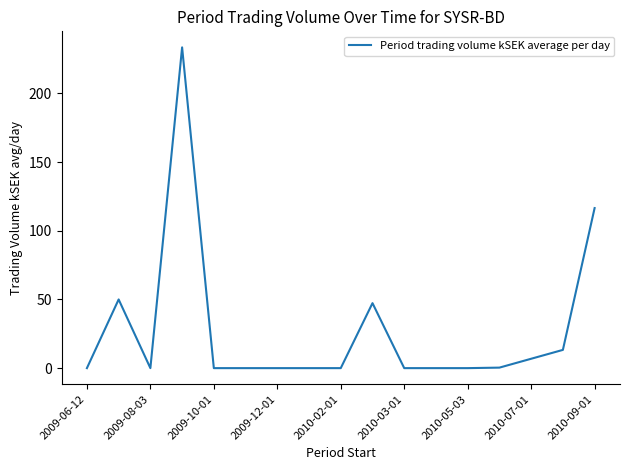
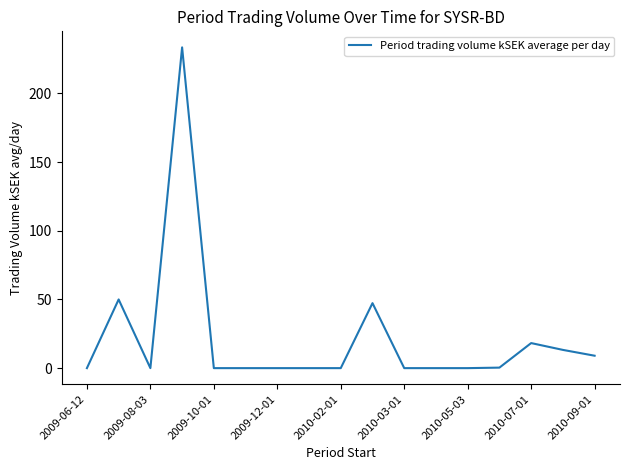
2010-07-01: 7 -> 18
2010-09-01: 117 -> 9
